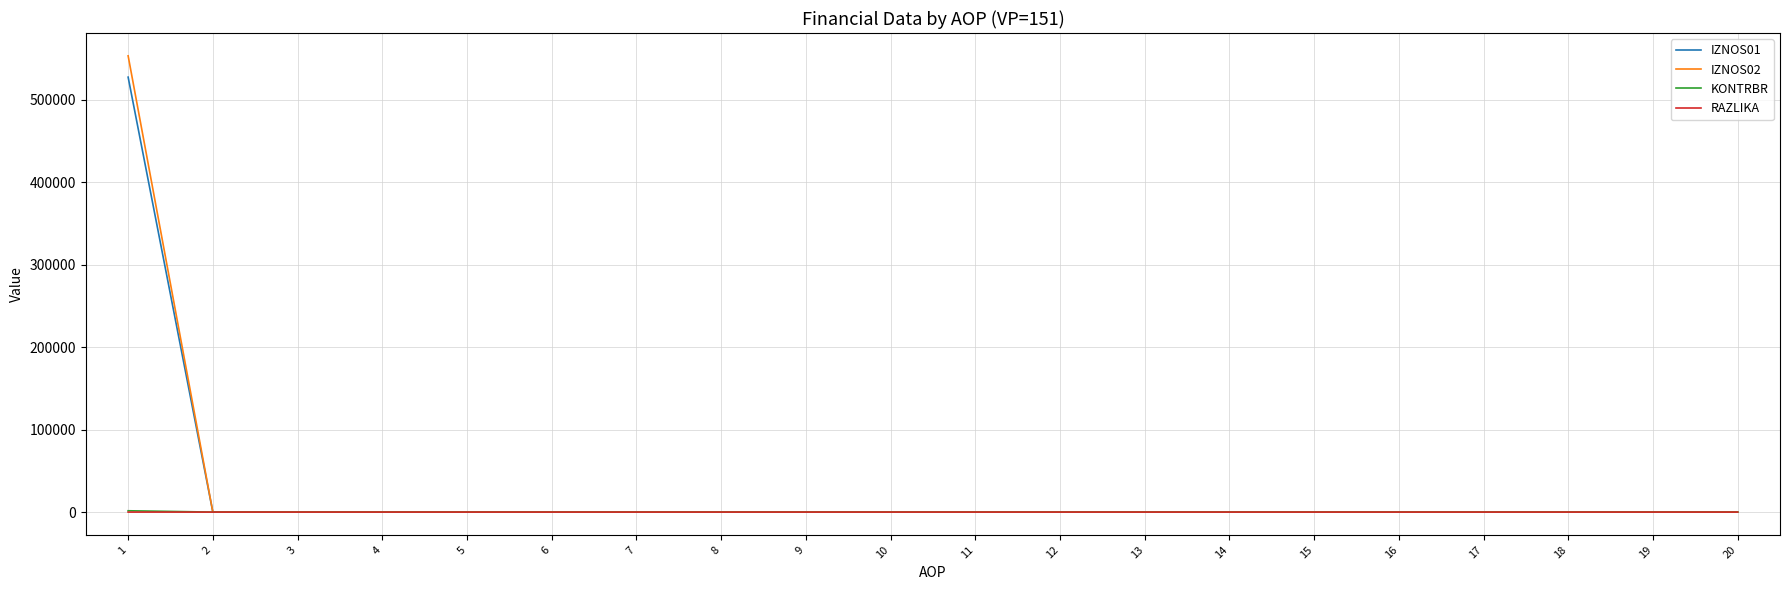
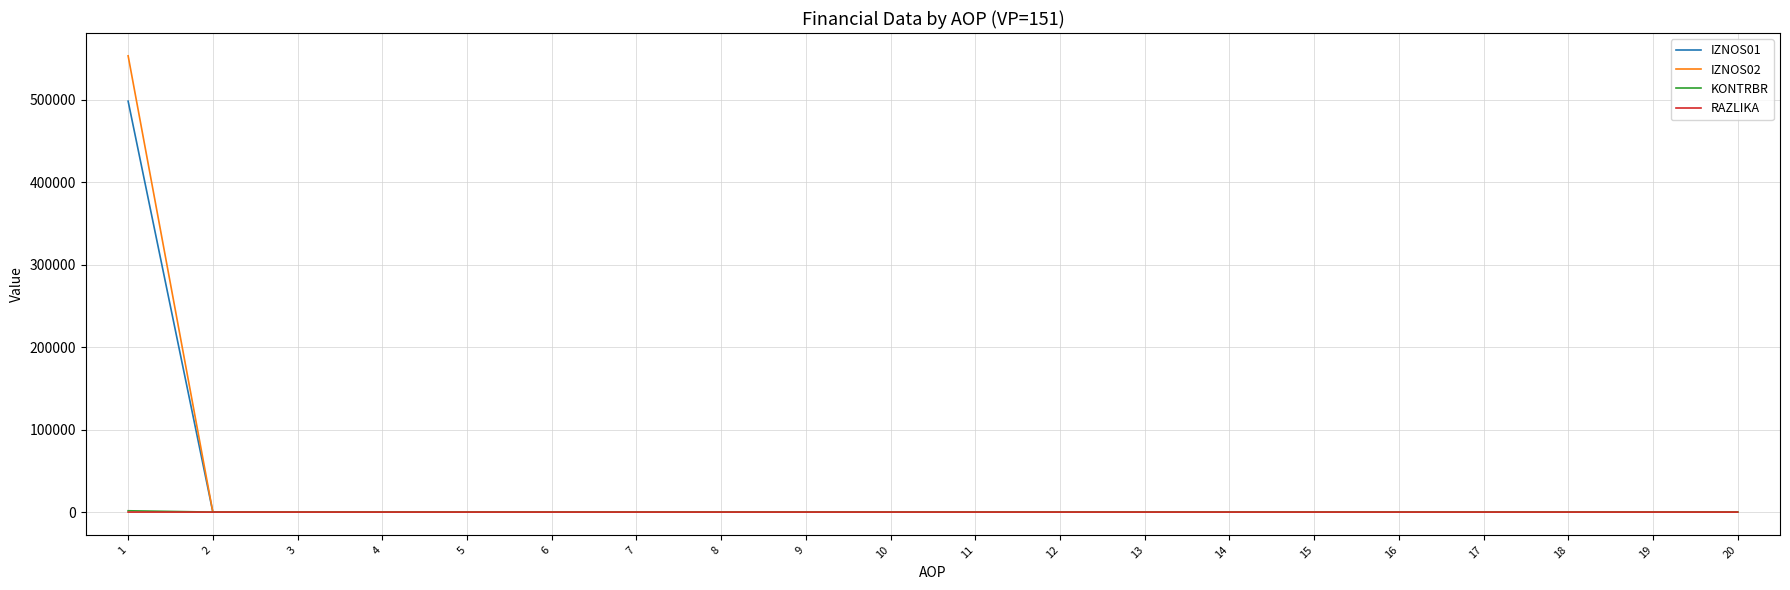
IZNOS01, 1: 530000 -> 500000
